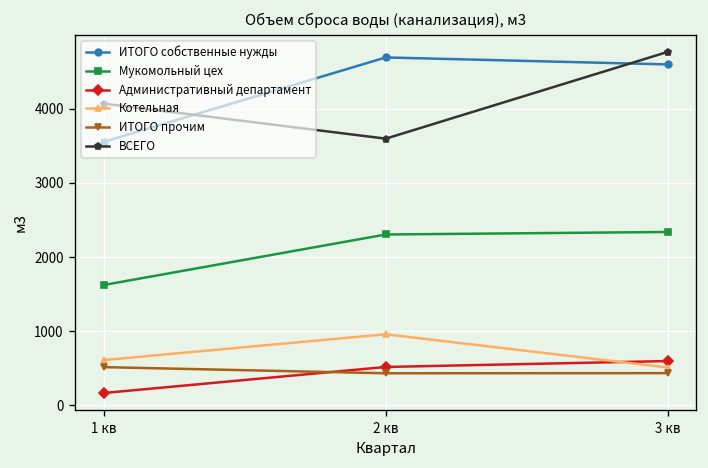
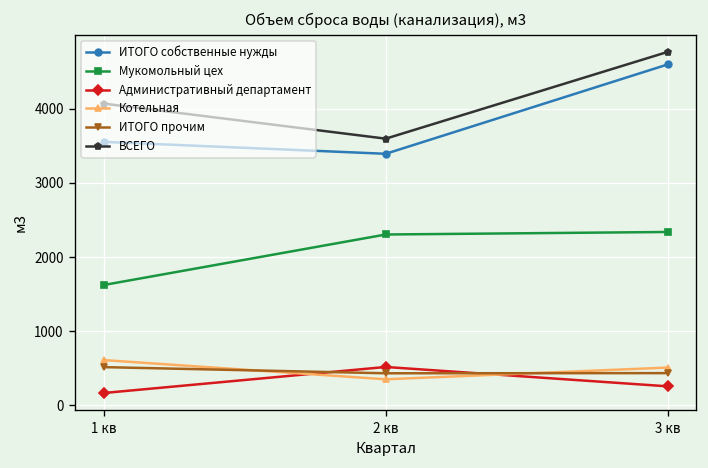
ИТОГО собственные нужды, 2 кв: 4700 -> 3400
Котельная, 2 кв: 1000 -> 400
Административный департамент, 3 кв: 600 -> 300
